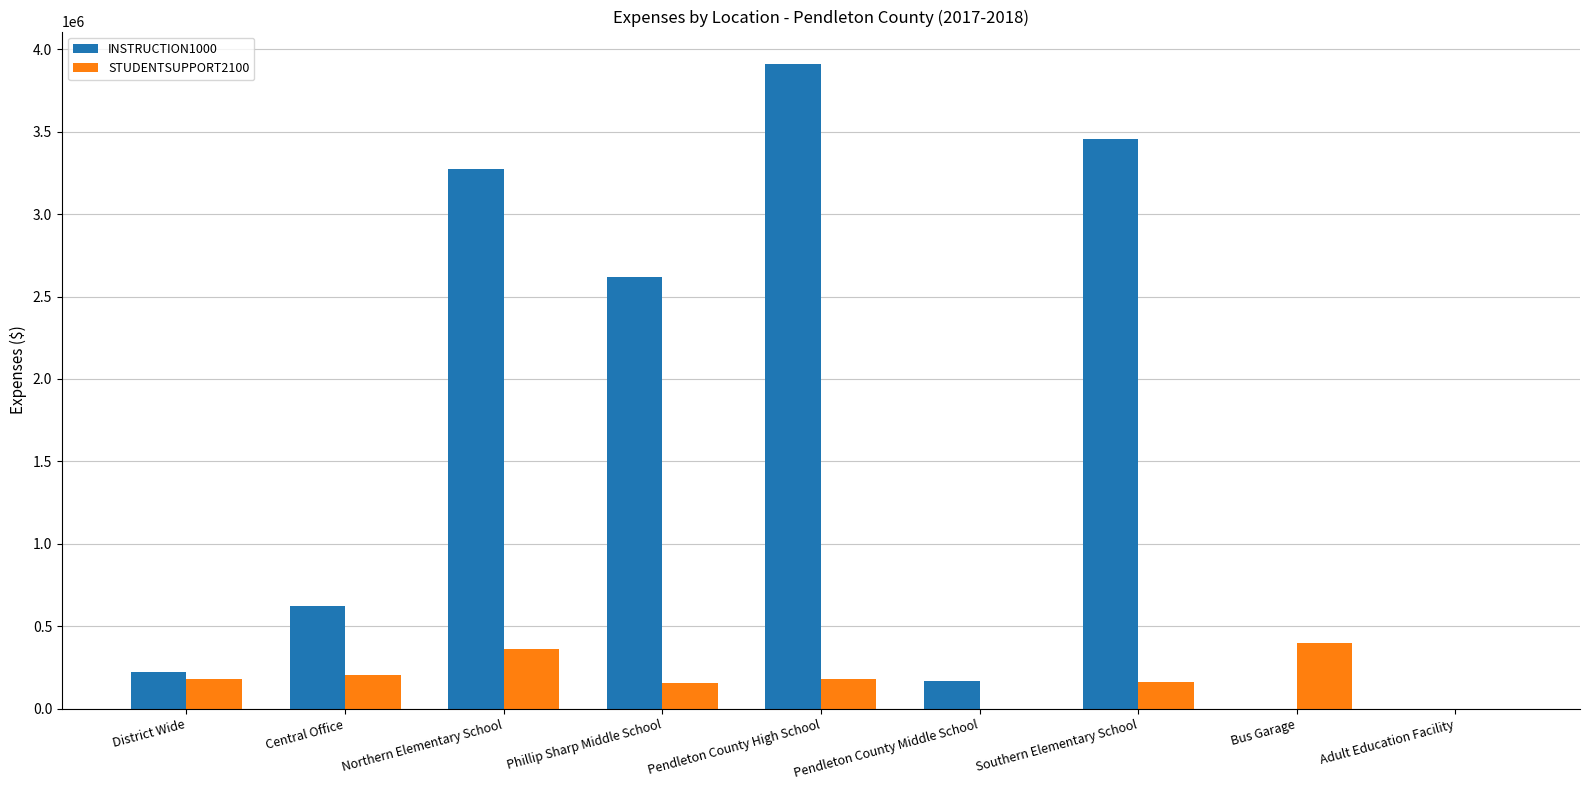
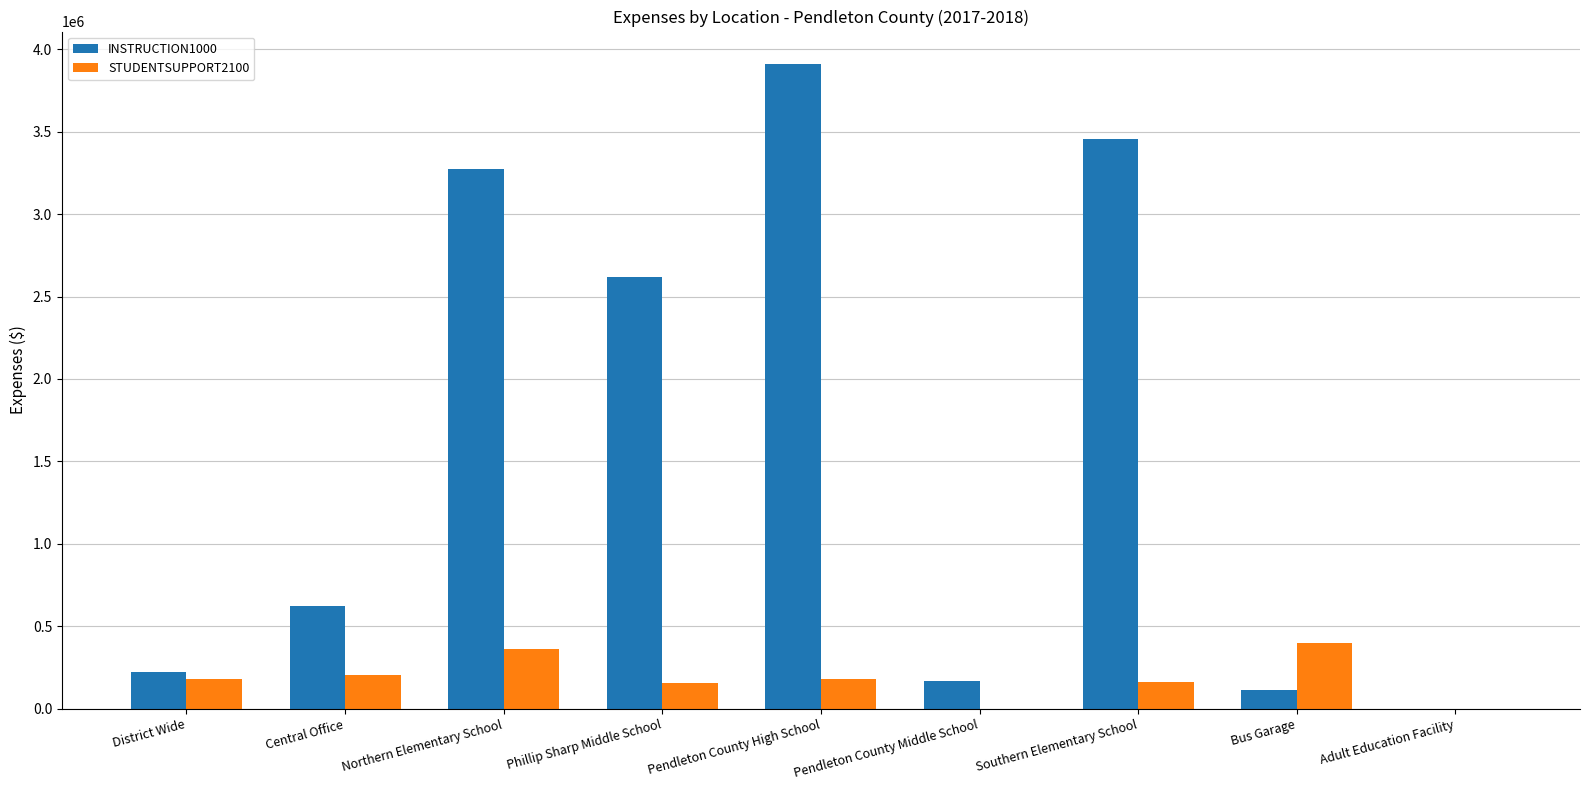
INSTRUCTION1000, Bus Garage: 0 -> 120000
